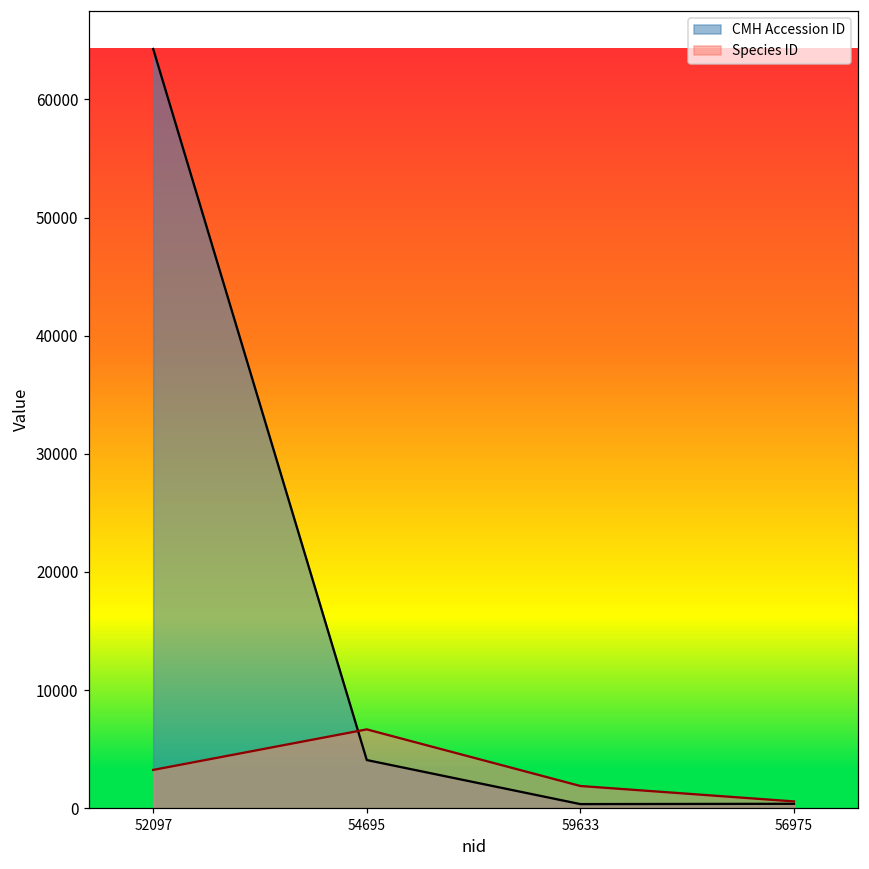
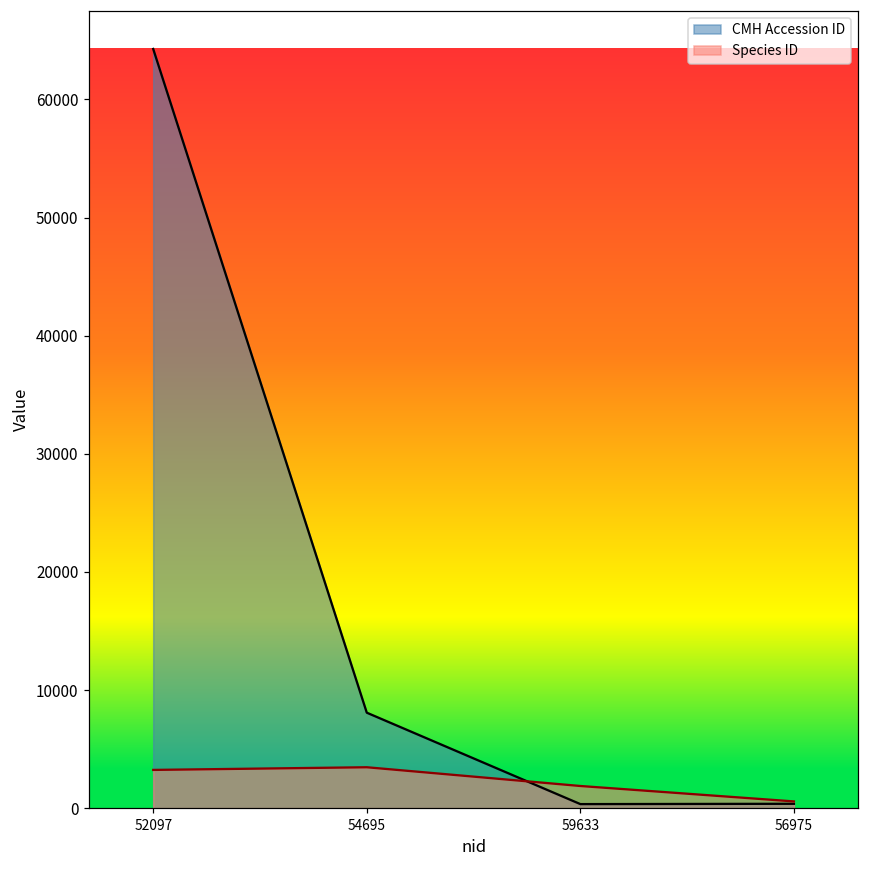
CMH Accession ID, 54695: 4100 -> 8100
Species ID, 54695: 6700 -> 3500
